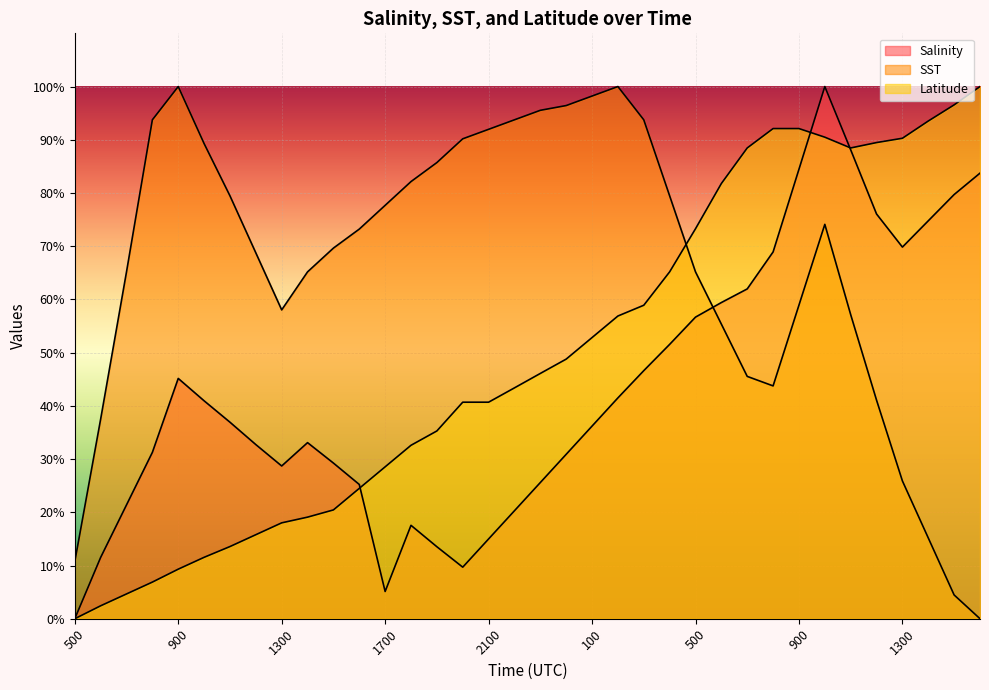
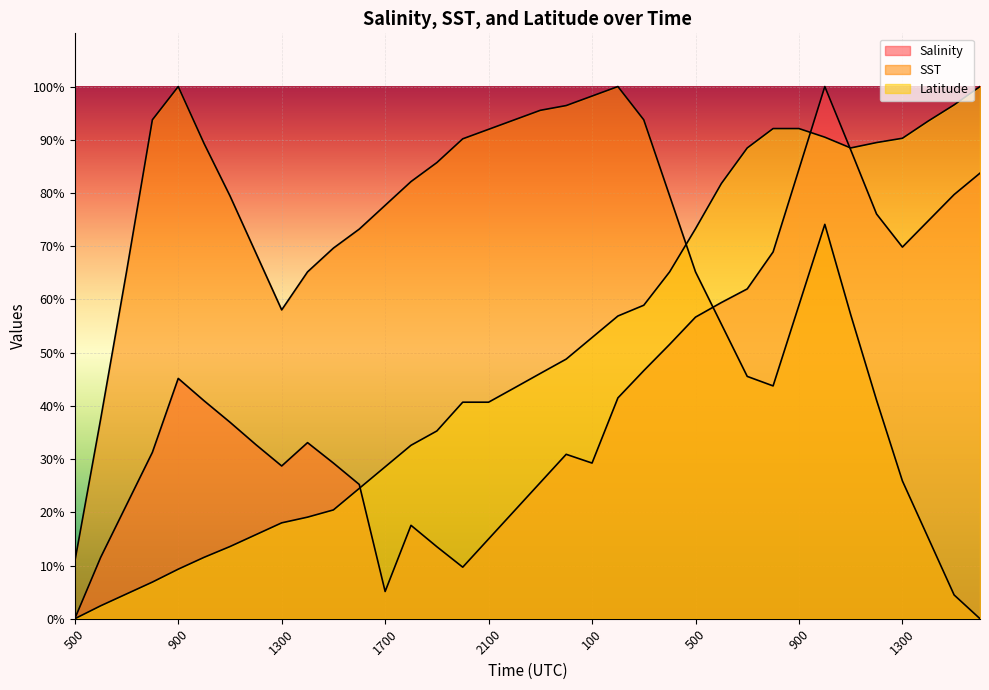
Salinity, 100: 36% -> 29%
